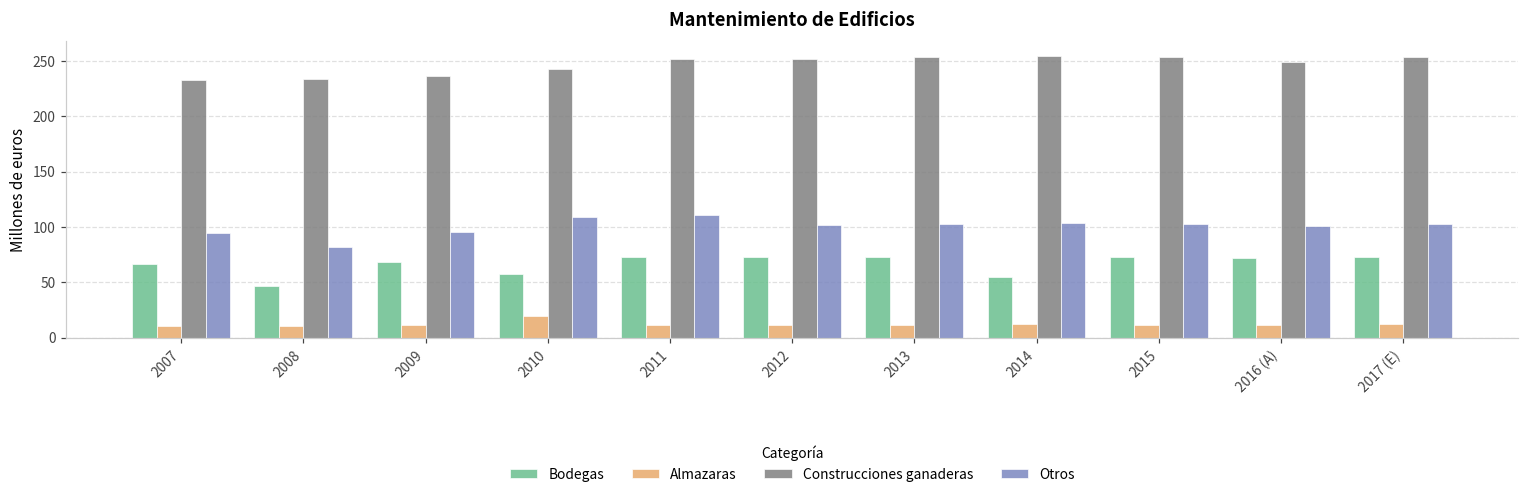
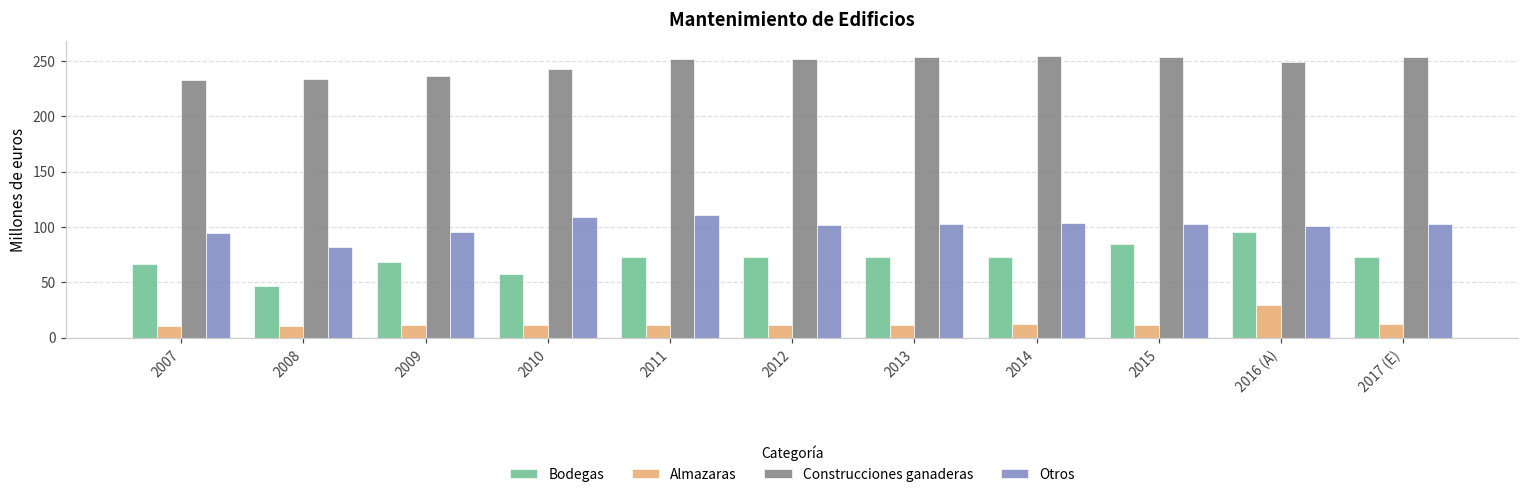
Almazaras, 2010: 19 -> 11
Bodegas, 2014: 55 -> 73
Bodegas, 2015: 73 -> 85
Bodegas, 2016 (A): 72 -> 95
Almazaras, 2016 (A): 12 -> 29
